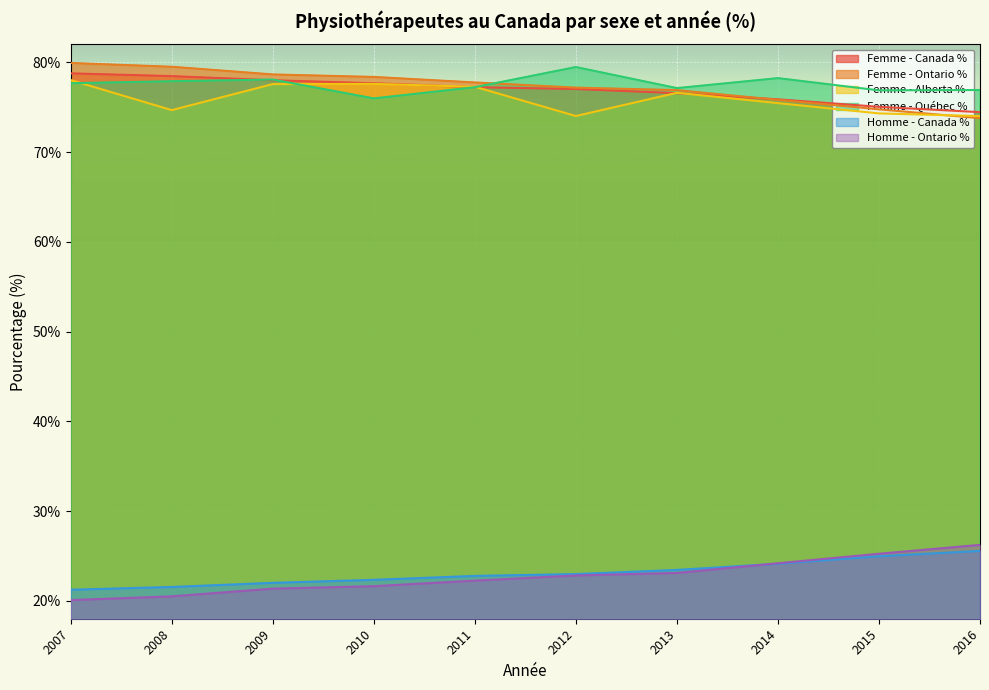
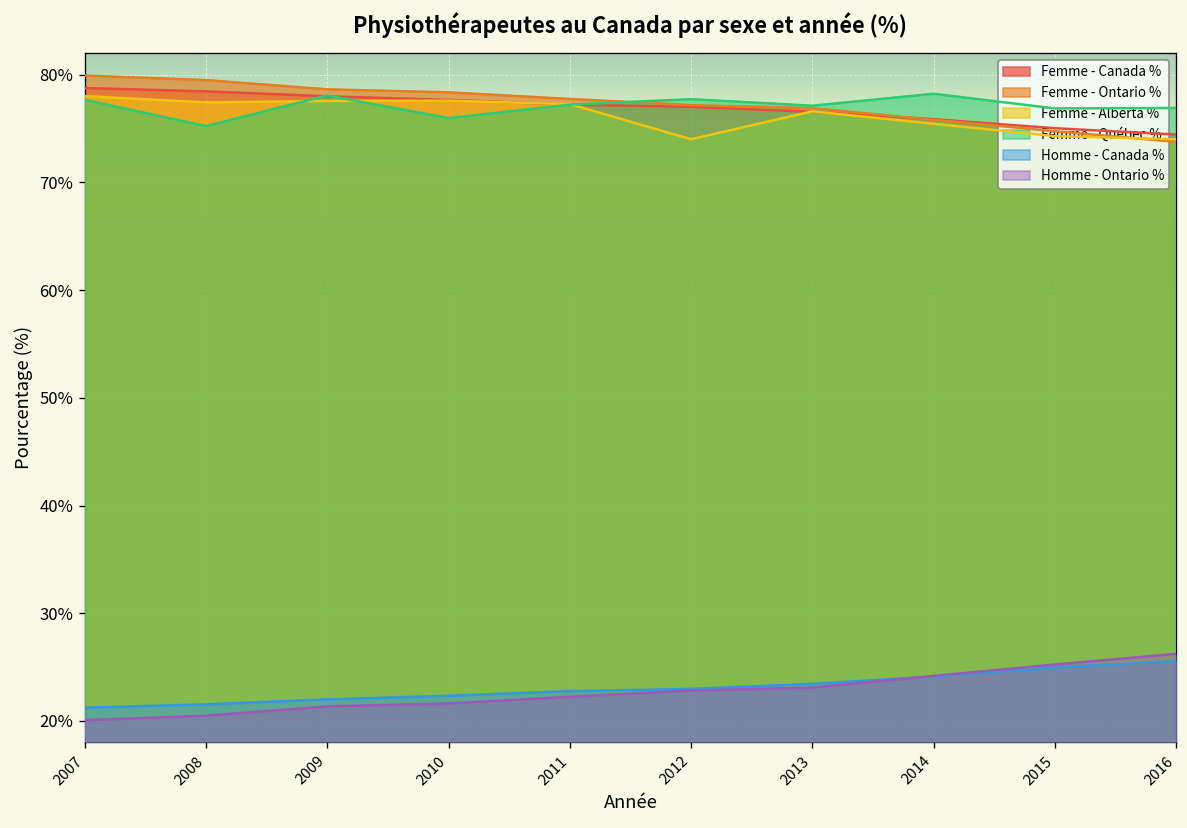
Femme - Alberta %, 2008: 75% -> 77%
Femme - Québec %, 2008: 78% -> 75%
Femme - Québec %, 2012: 79% -> 78%
